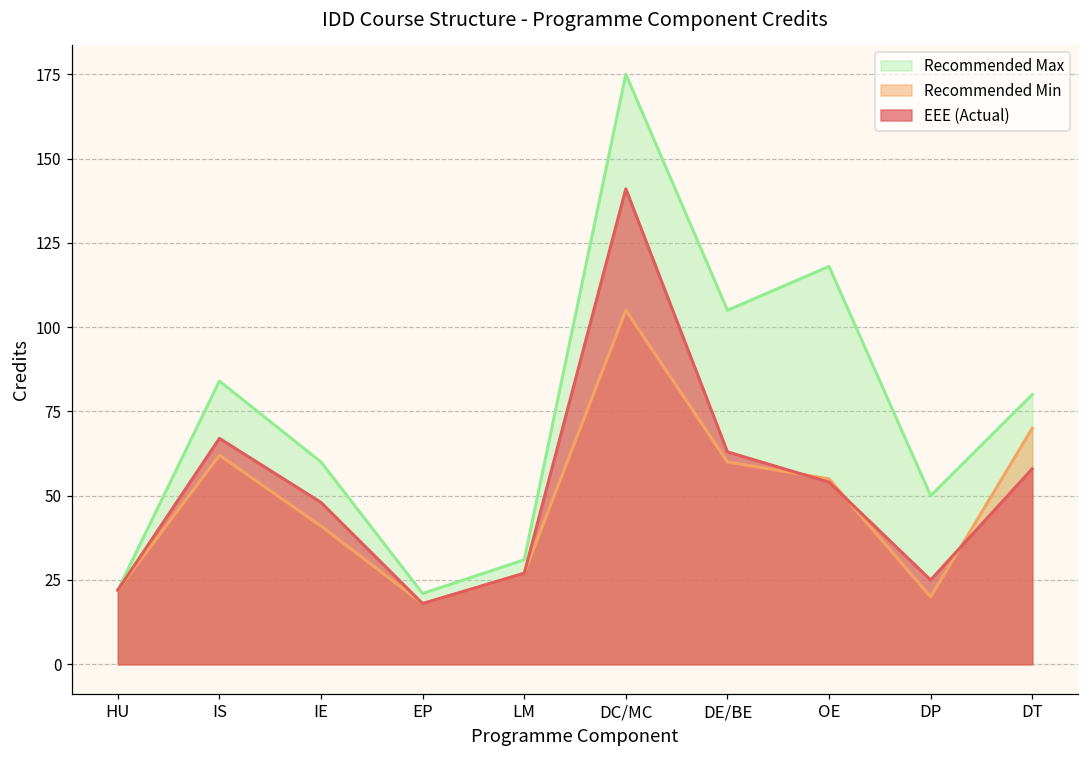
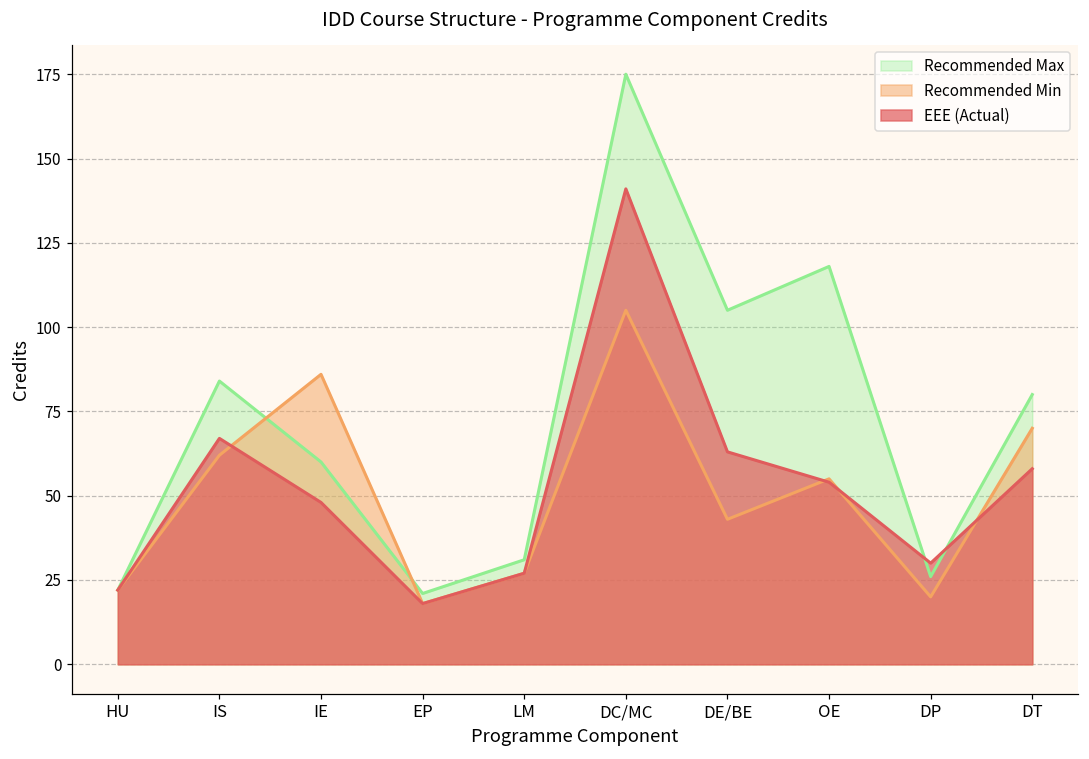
Recommended Min, IE: 41 -> 86
Recommended Min, DE/BE: 60 -> 43
Recommended Max, DP: 50 -> 26
EEE (Actual), DP: 25 -> 30
